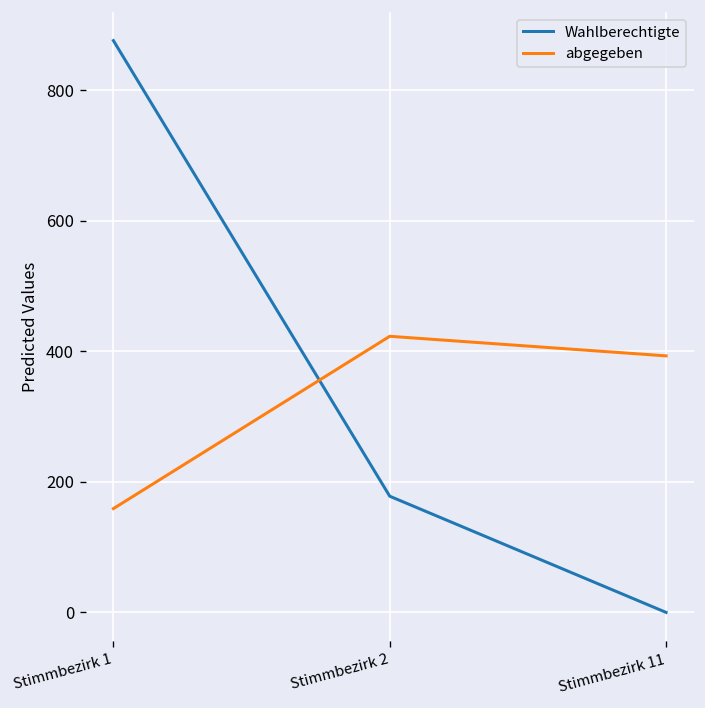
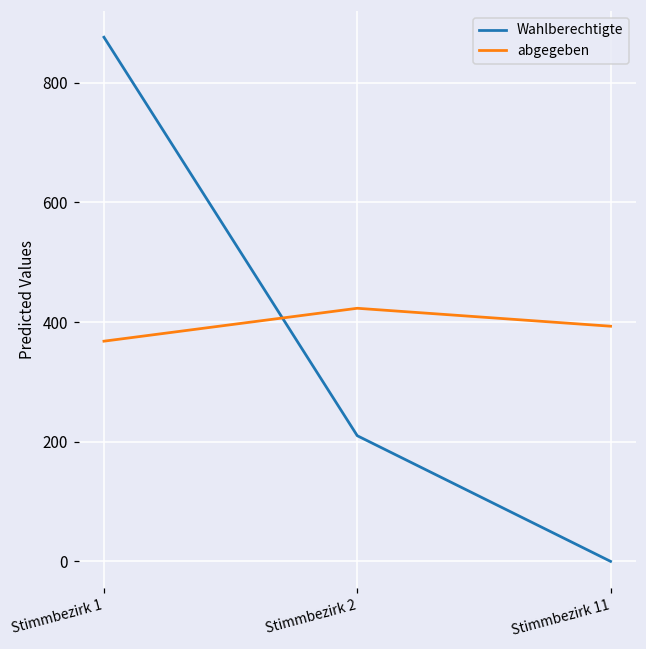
abgegeben, Stimmbezirk 1: 160 -> 370
Wahlberechtigte, Stimmbezirk 2: 180 -> 210
